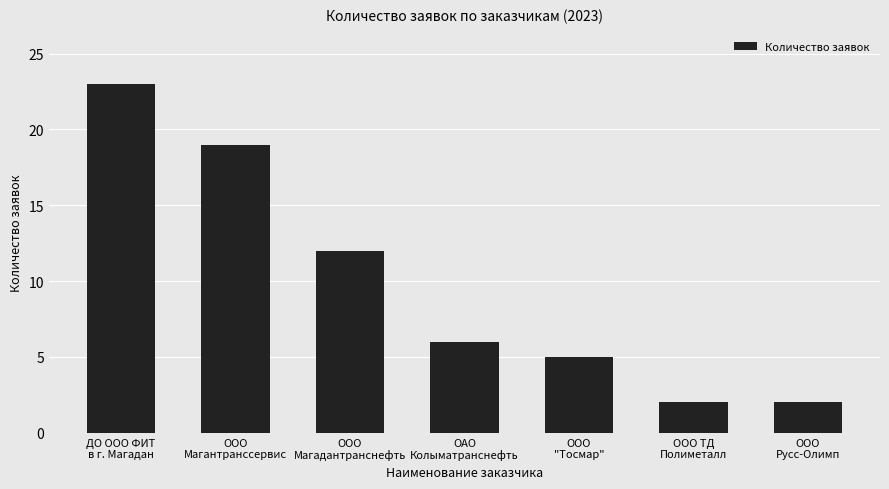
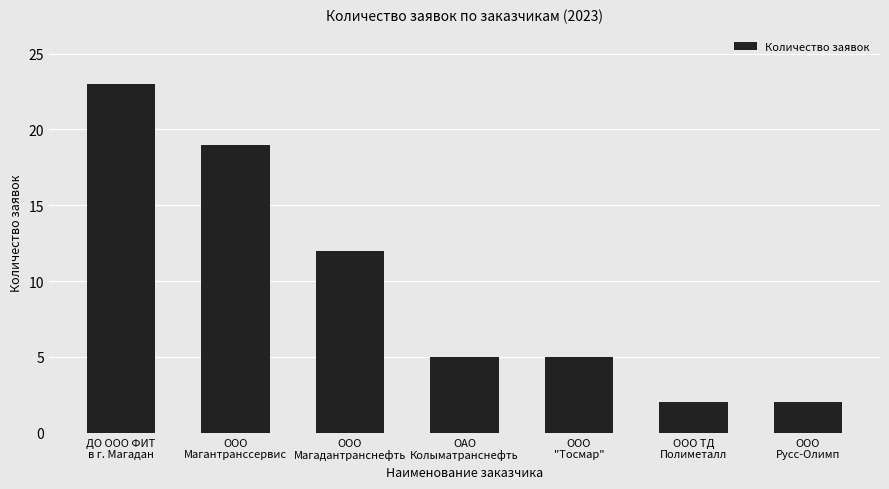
ОАО Колыматранснефть: 6 -> 5
